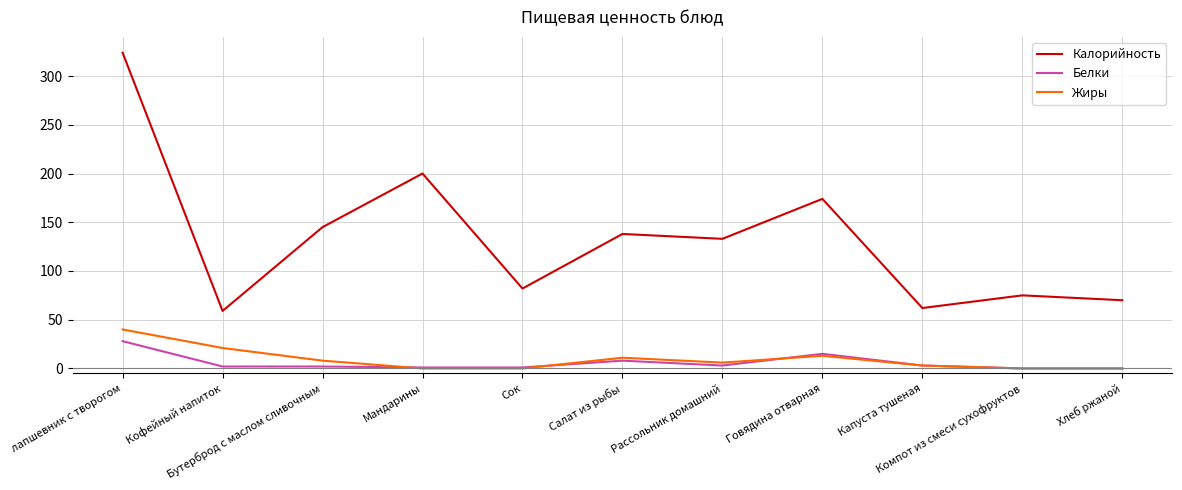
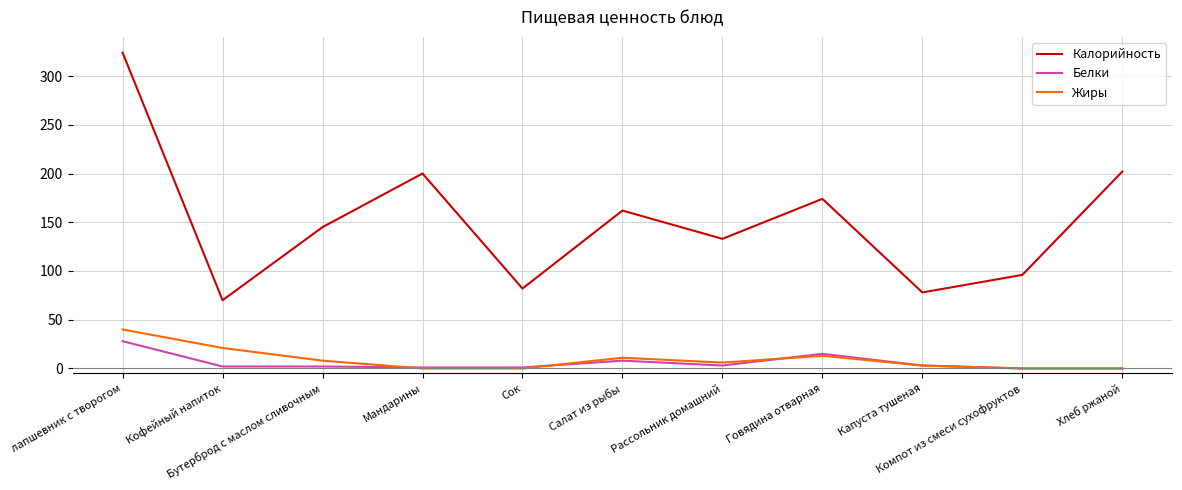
Калорийность, Кофейный напиток: 60 -> 70
Калорийность, Салат из рыбы: 140 -> 160
Калорийность, Капуста тушеная: 60 -> 80
Калорийность, Компот из смеси сухофруктов: 80 -> 100
Калорийность, Хлеб ржаной: 70 -> 200
